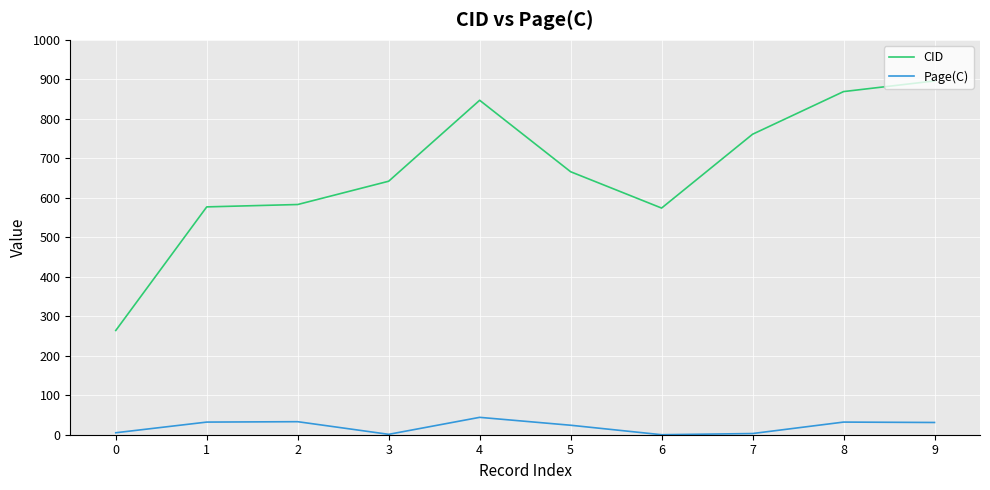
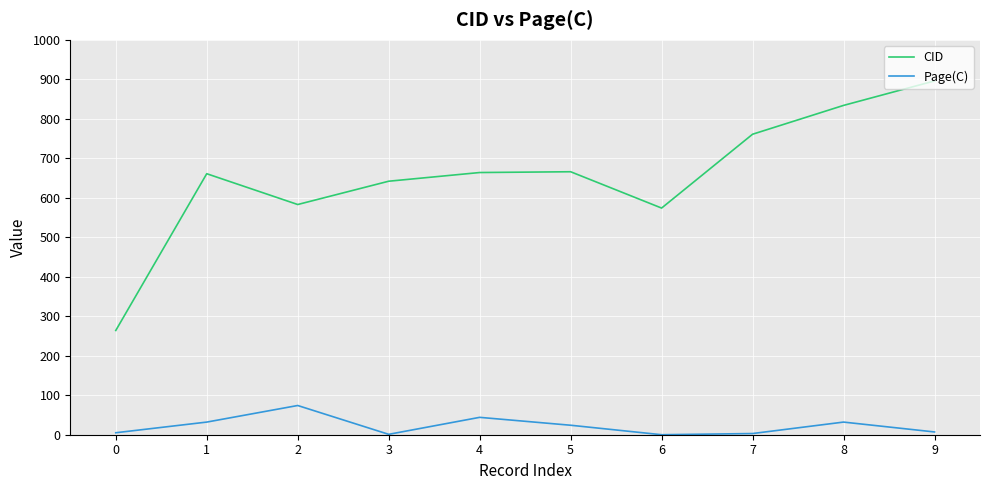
CID, 1: 580 -> 660
Page(C), 2: 30 -> 70
CID, 4: 850 -> 660
CID, 8: 870 -> 830
Page(C), 9: 30 -> 10
